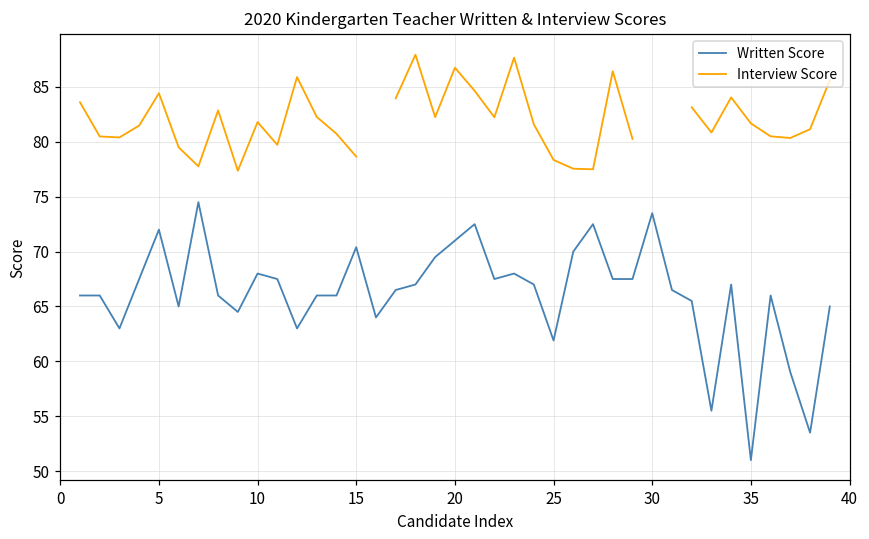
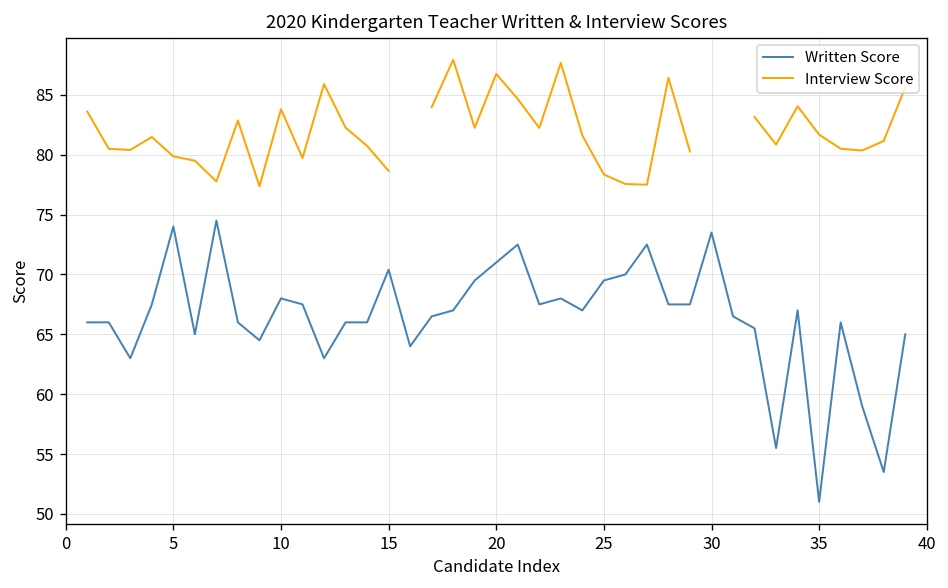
Written Score, 5: 72 -> 74
Interview Score, 5: 84 -> 80
Interview Score, 10: 82 -> 84
Written Score, 25: 62 -> 70
